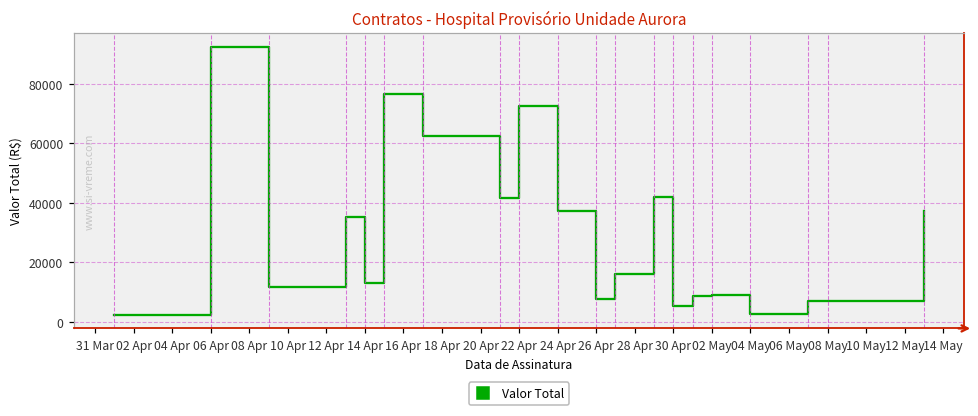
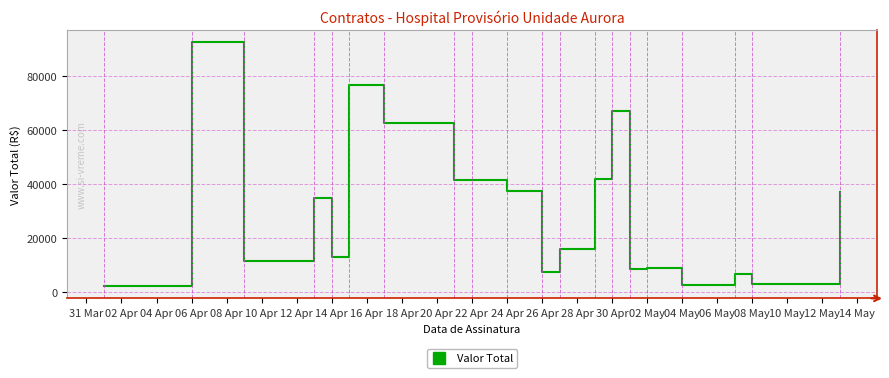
22 Apr: 73000 -> 42000
30 Apr: 5000 -> 67000
08 May: 7000 -> 3000
